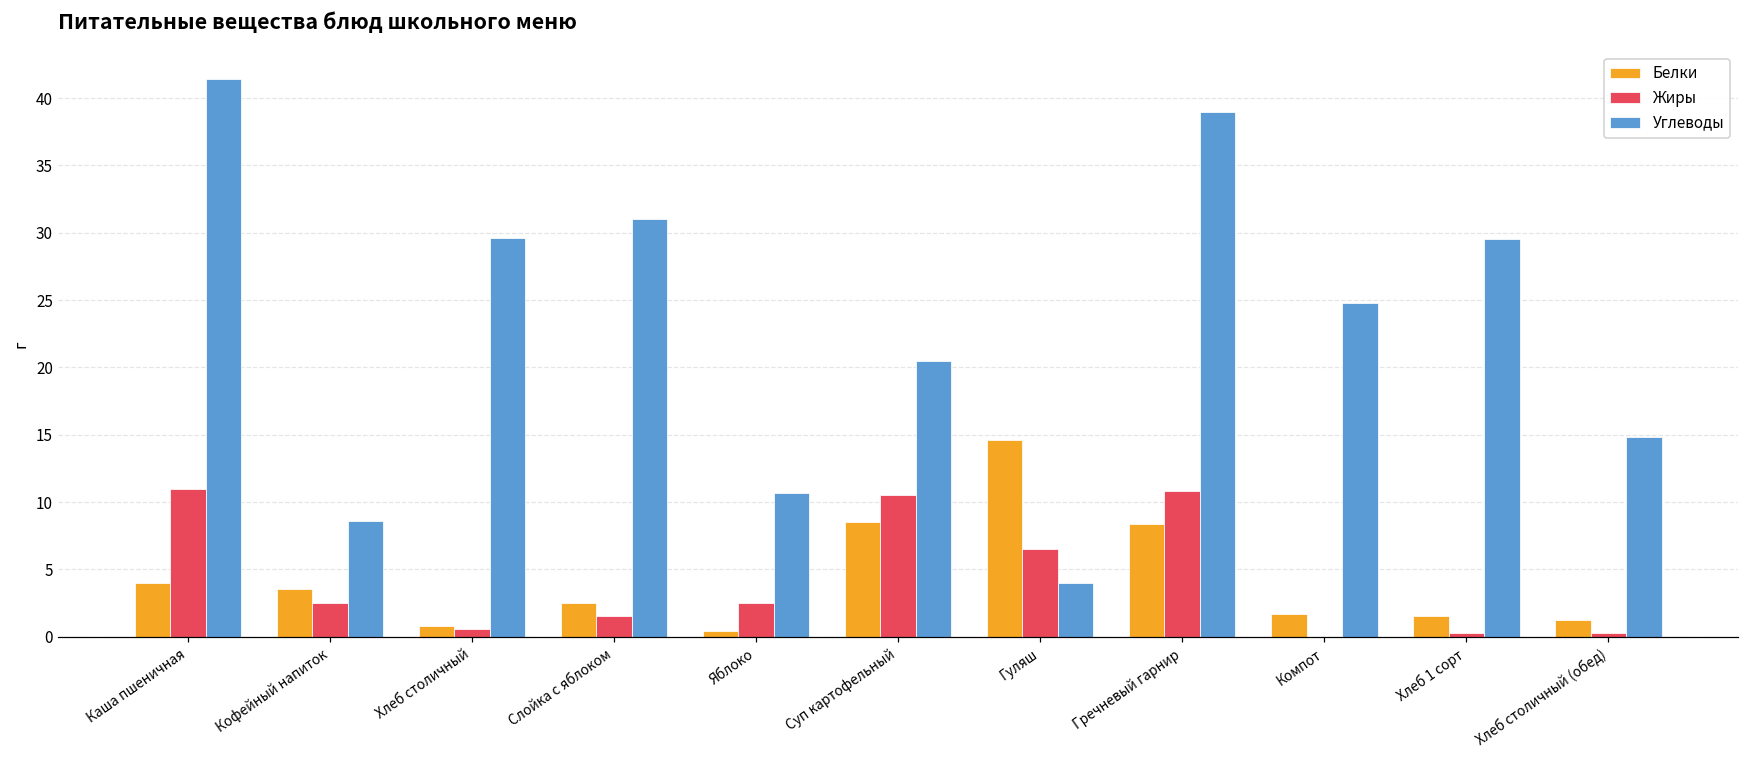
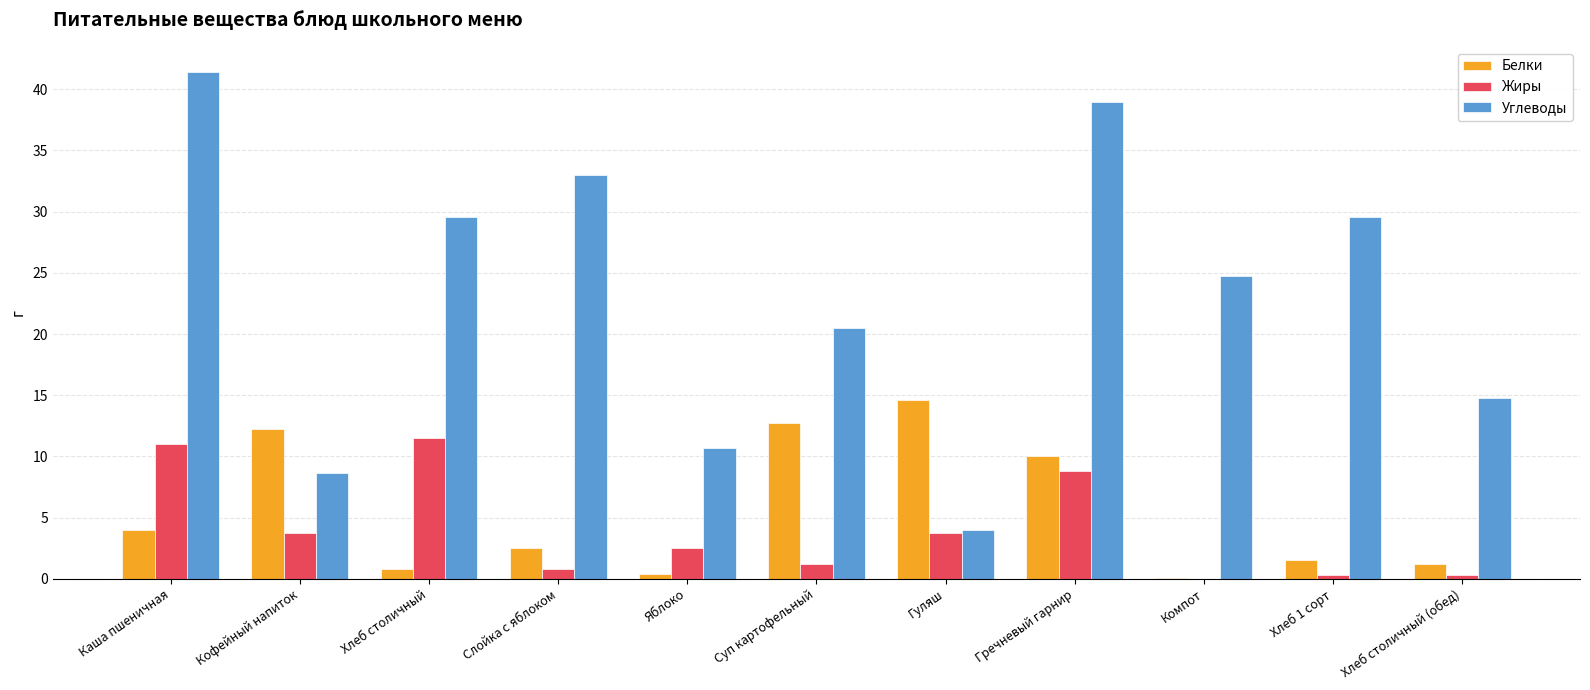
Белки, Кофейный напиток: 3.5 -> 12.2
Жиры, Кофейный напиток: 2.5 -> 3.7
Жиры, Хлеб столичный: 0.6 -> 11.5
Жиры, Слойка с яблоком: 1.5 -> 0.8
Углеводы, Слойка с яблоком: 31 -> 33
Белки, Суп картофельный: 8.5 -> 12.7
Жиры, Суп картофельный: 10.5 -> 1.2
Жиры, Гуляш: 6.5 -> 3.7
Белки, Гречневый гарнир: 8.4 -> 10.0
Жиры, Гречневый гарнир: 10.8 -> 8.8
Белки, Компот: 1.7 -> 0.0
